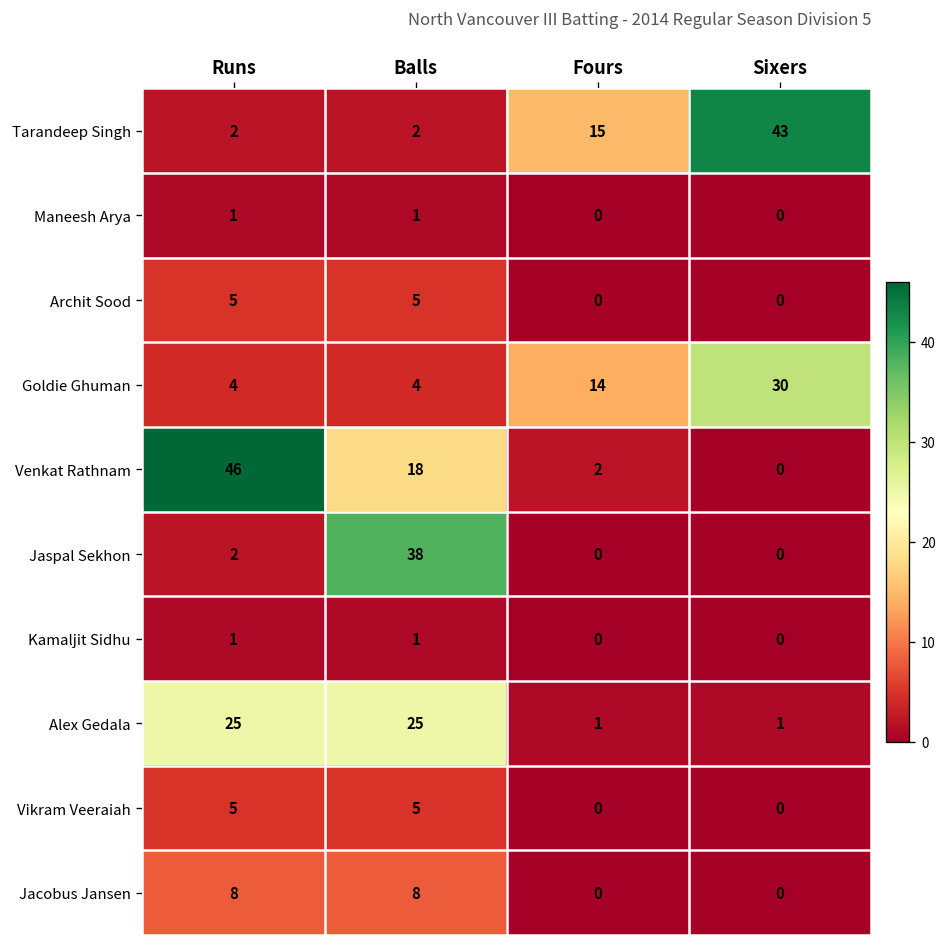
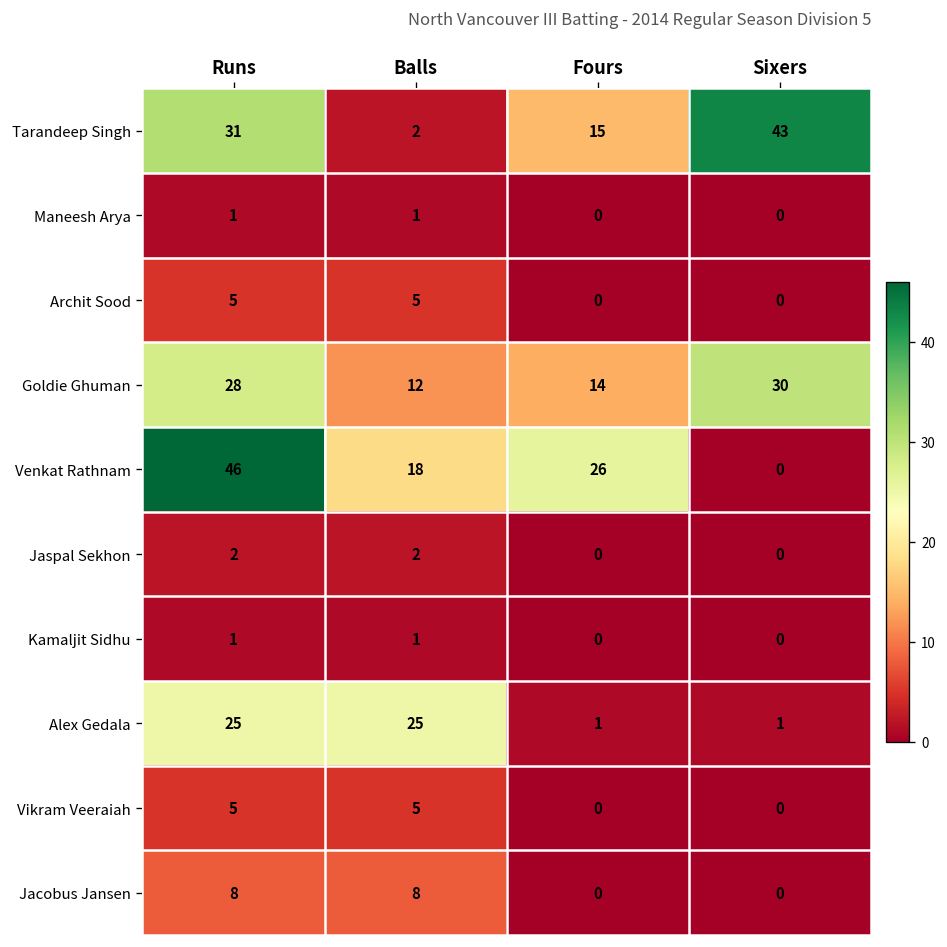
Tarandeep Singh, Runs: 2 -> 31
Goldie Ghuman, Runs: 4 -> 28
Goldie Ghuman, Balls: 4 -> 12
Venkat Rathnam, Fours: 2 -> 26
Jaspal Sekhon, Balls: 38 -> 2
